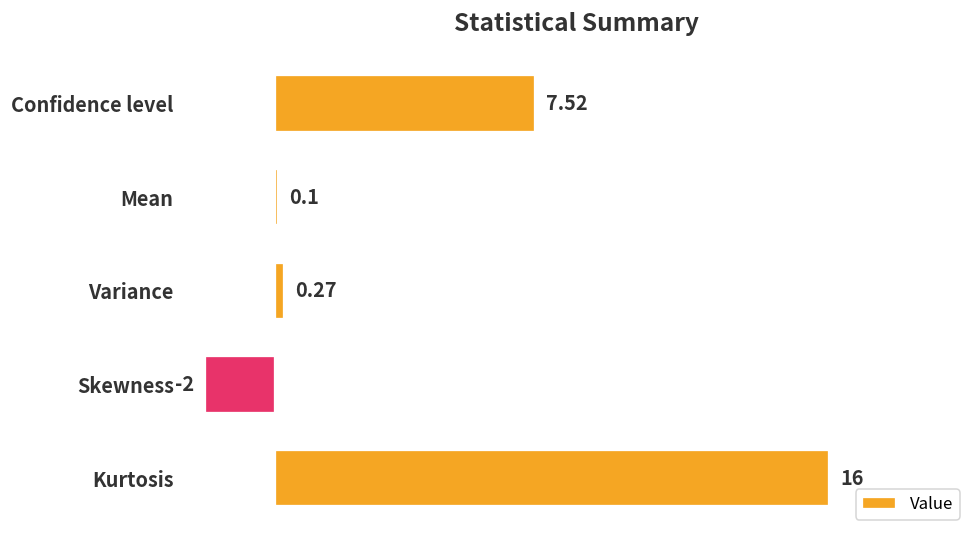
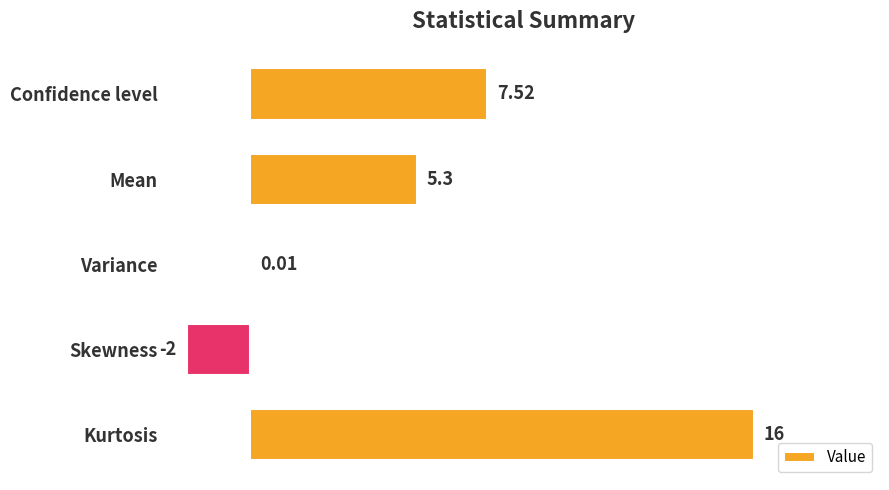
Mean: 0.1 -> 5.3
Variance: 0.27 -> 0.01
